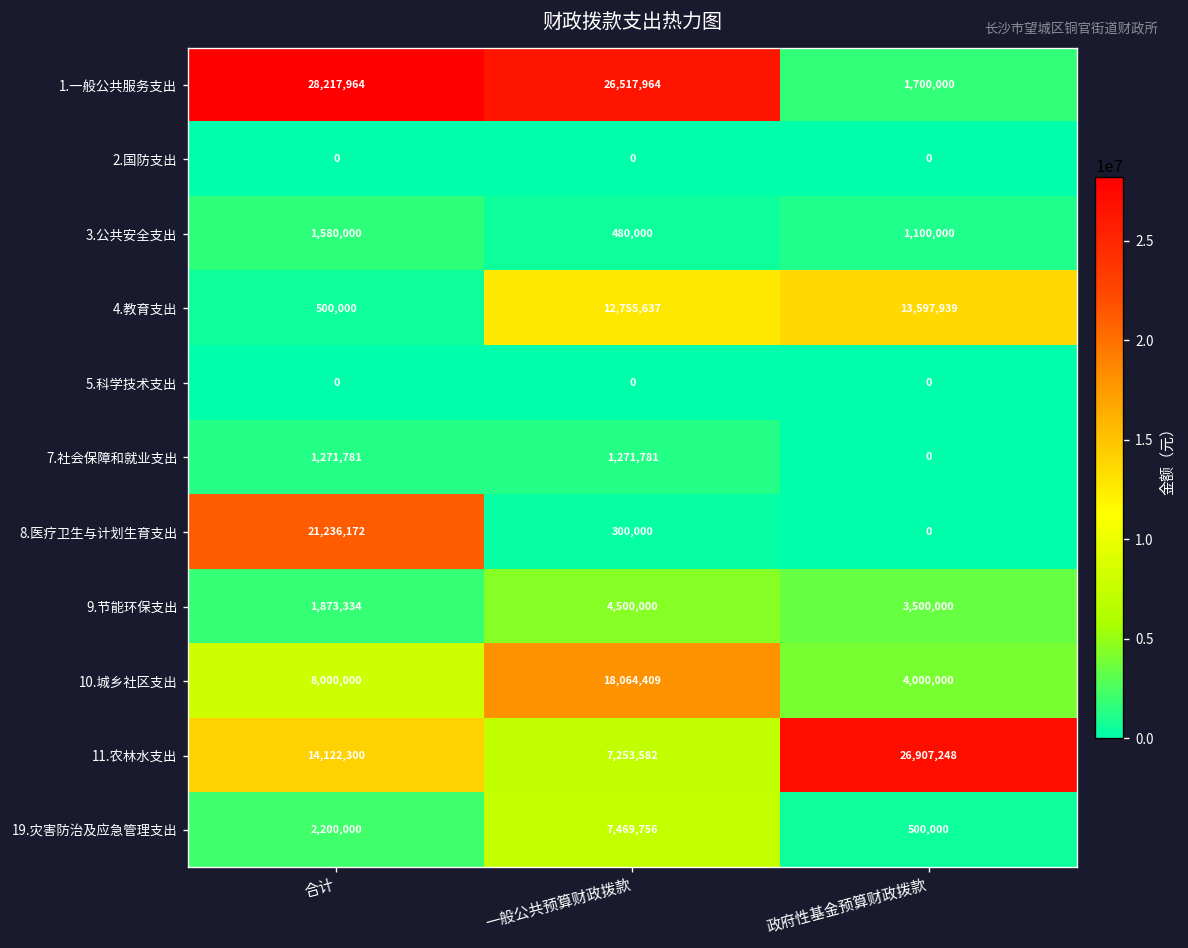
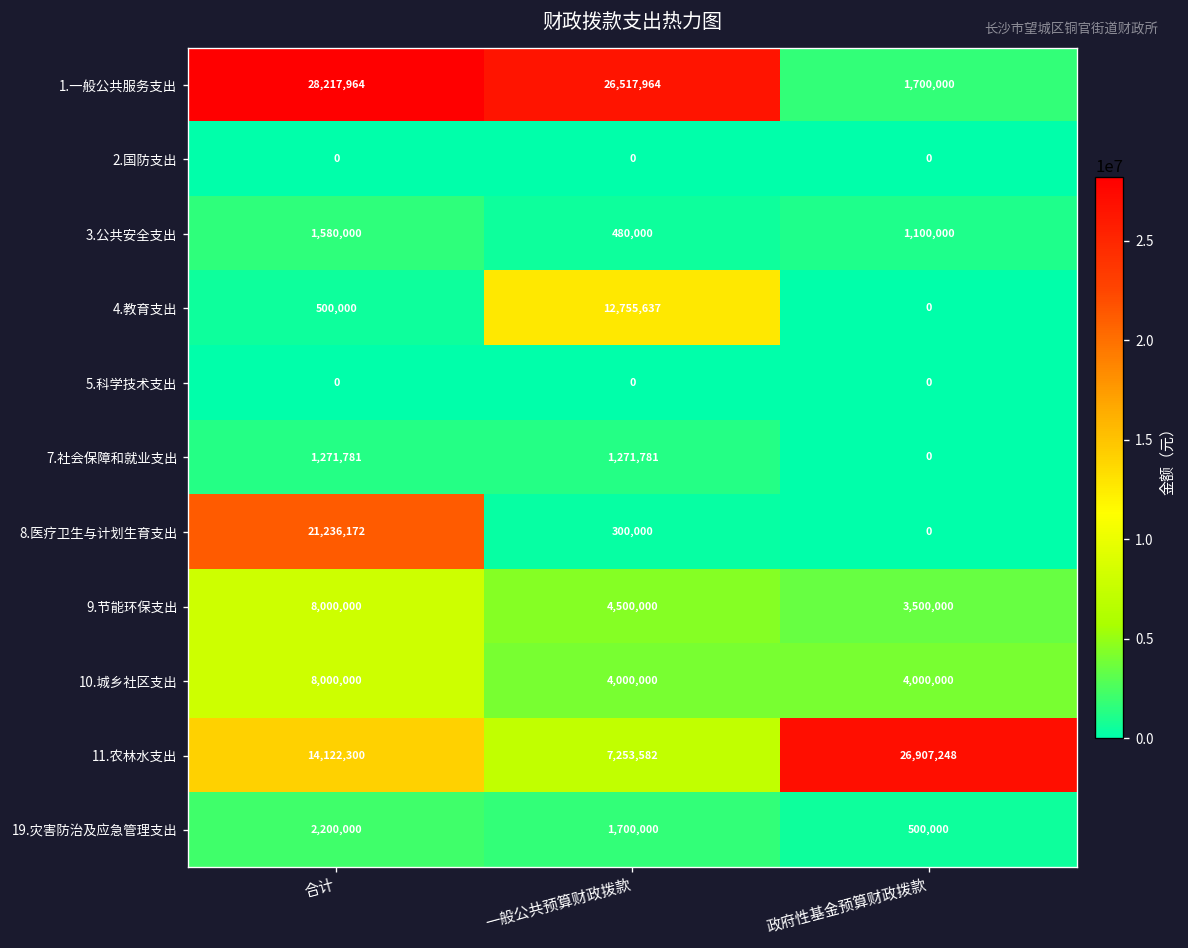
4.教育支出, 政府性基金预算财政拨款: 13,597,939 -> 0
9.节能环保支出, 合计: 1,873,334 -> 8,000,000
10.城乡社区支出, 一般公共预算财政拨款: 18,064,409 -> 4,000,000
19.灾害防治及应急管理支出, 一般公共预算财政拨款: 7,469,756 -> 1,700,000
